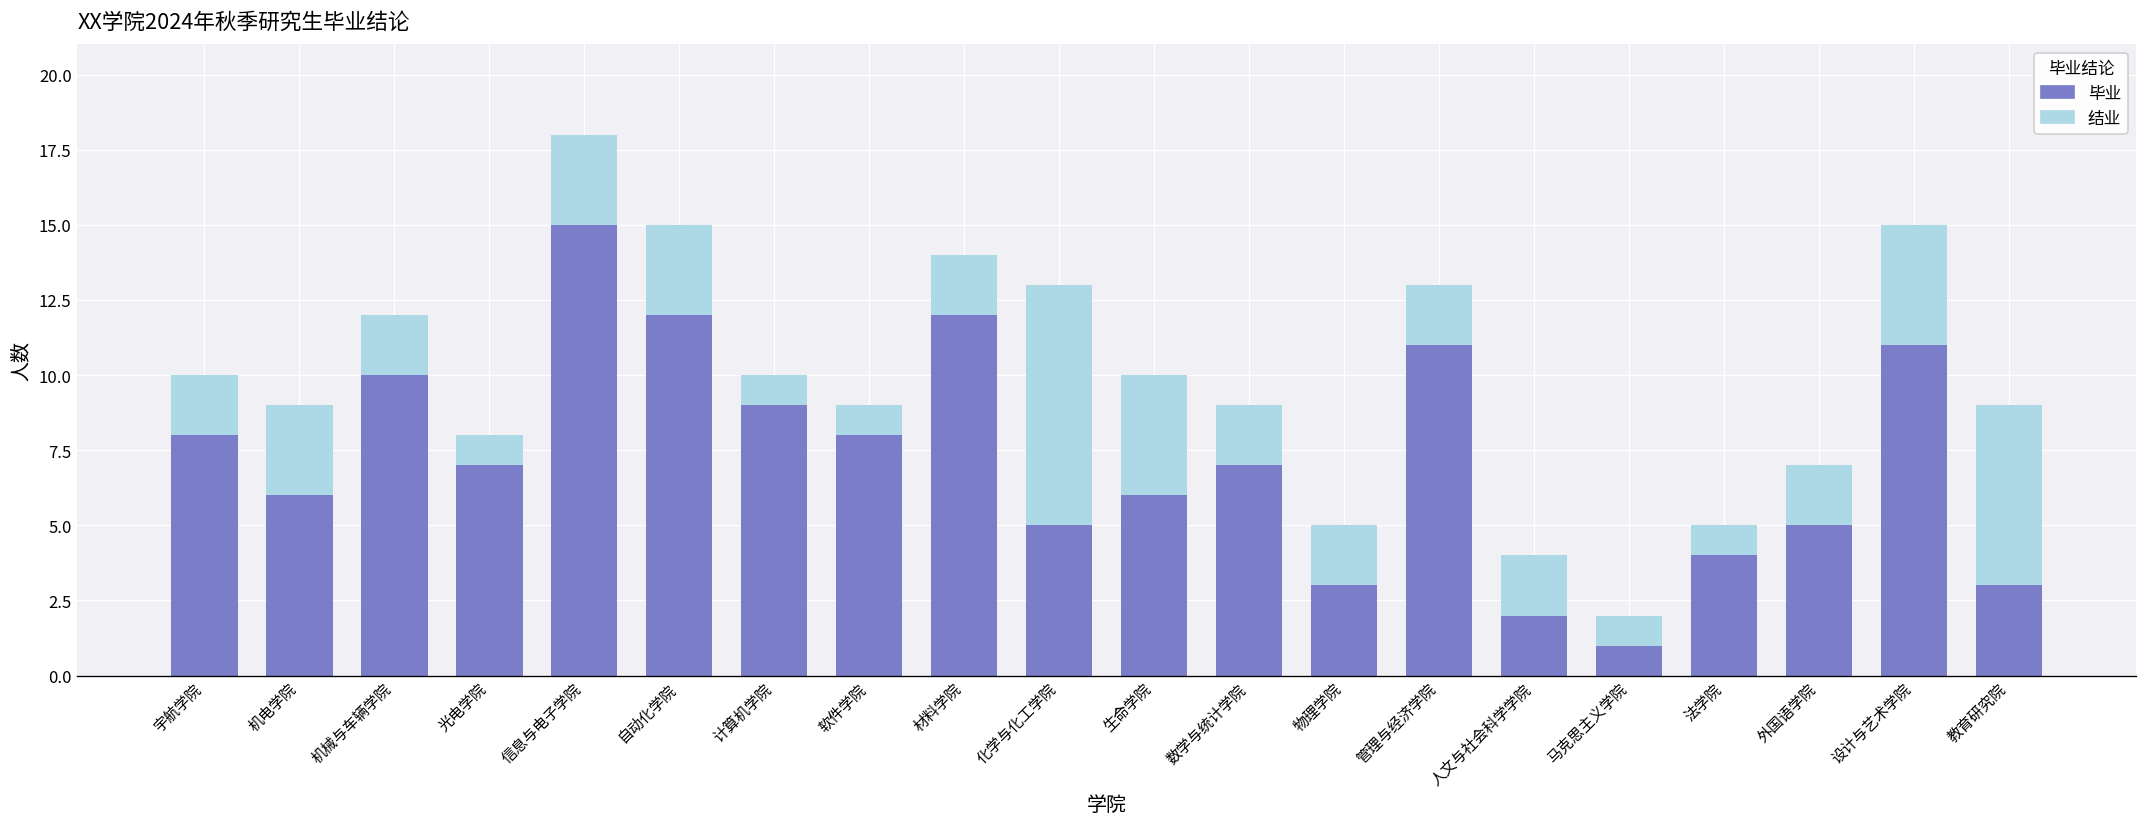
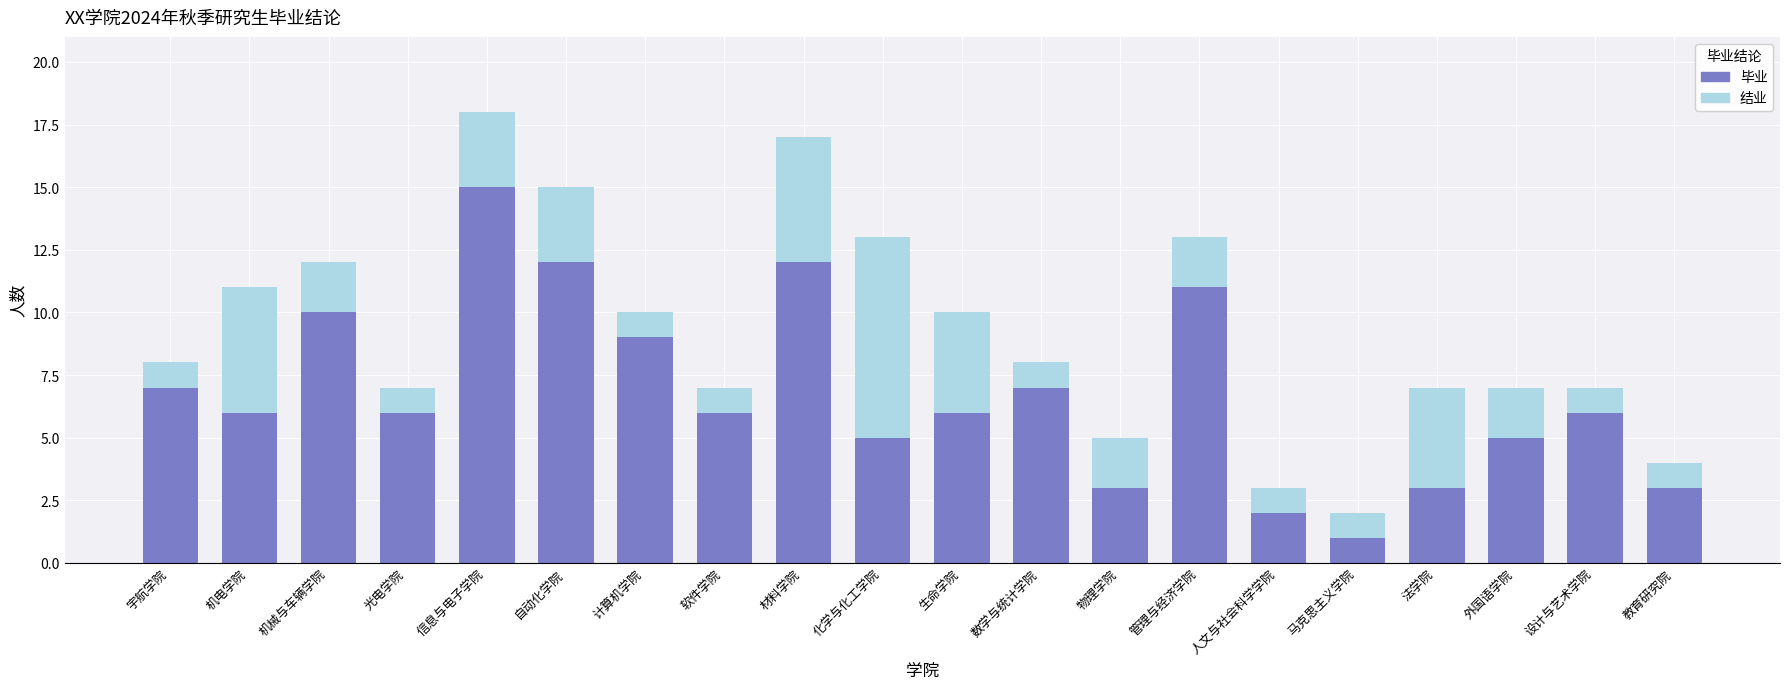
毕业, 宇航学院: 8 -> 7
结业, 宇航学院: 2 -> 1
结业, 机电学院: 3 -> 5
毕业, 光电学院: 7 -> 6
毕业, 软件学院: 8 -> 6
结业, 材料学院: 2 -> 5
结业, 数学与统计学院: 2 -> 1
结业, 人文与社会科学学院: 2 -> 1
毕业, 法学院: 4 -> 3
结业, 法学院: 1 -> 4
毕业, 设计与艺术学院: 11 -> 6
结业, 设计与艺术学院: 4 -> 1
结业, 教育研究院: 6 -> 1
